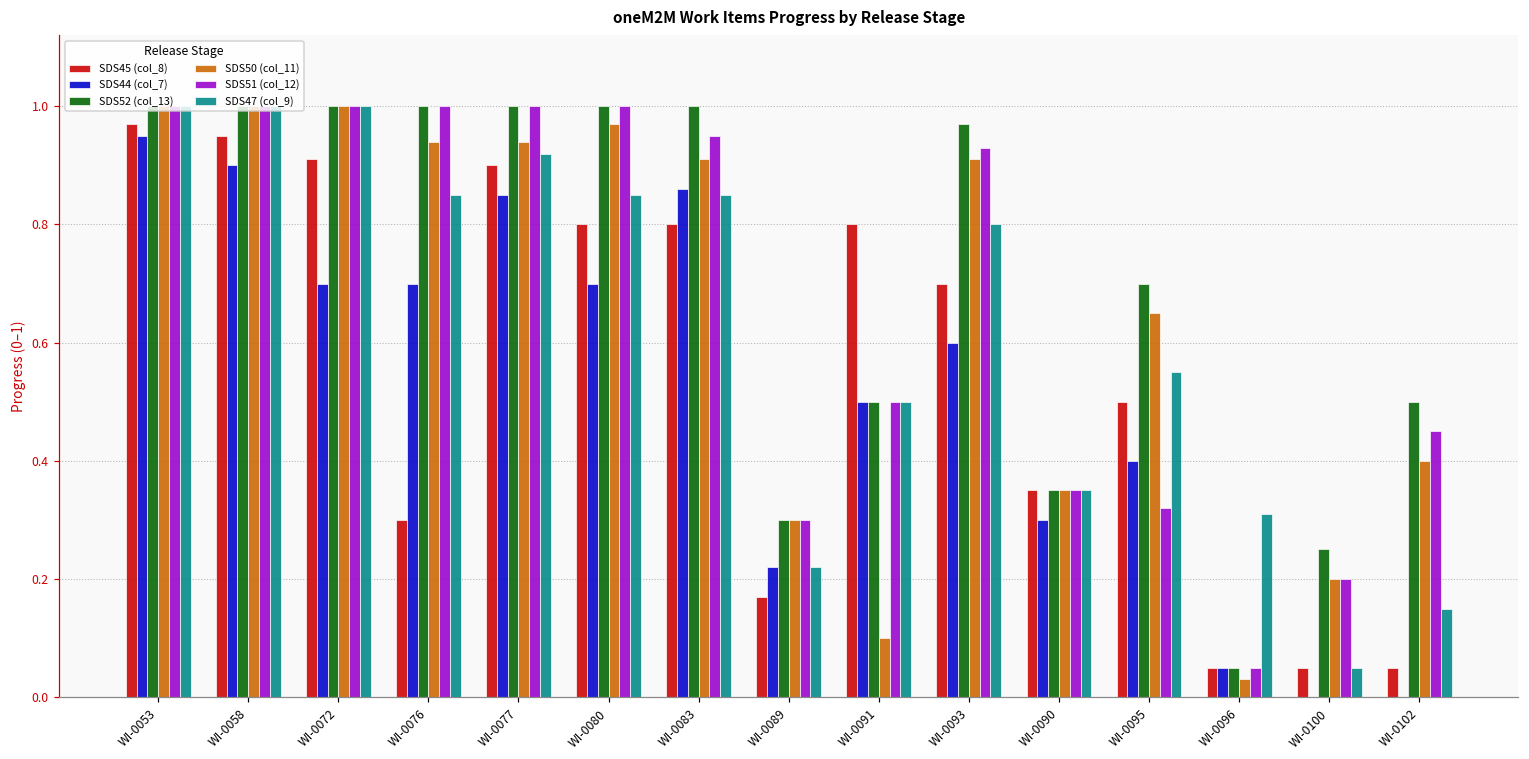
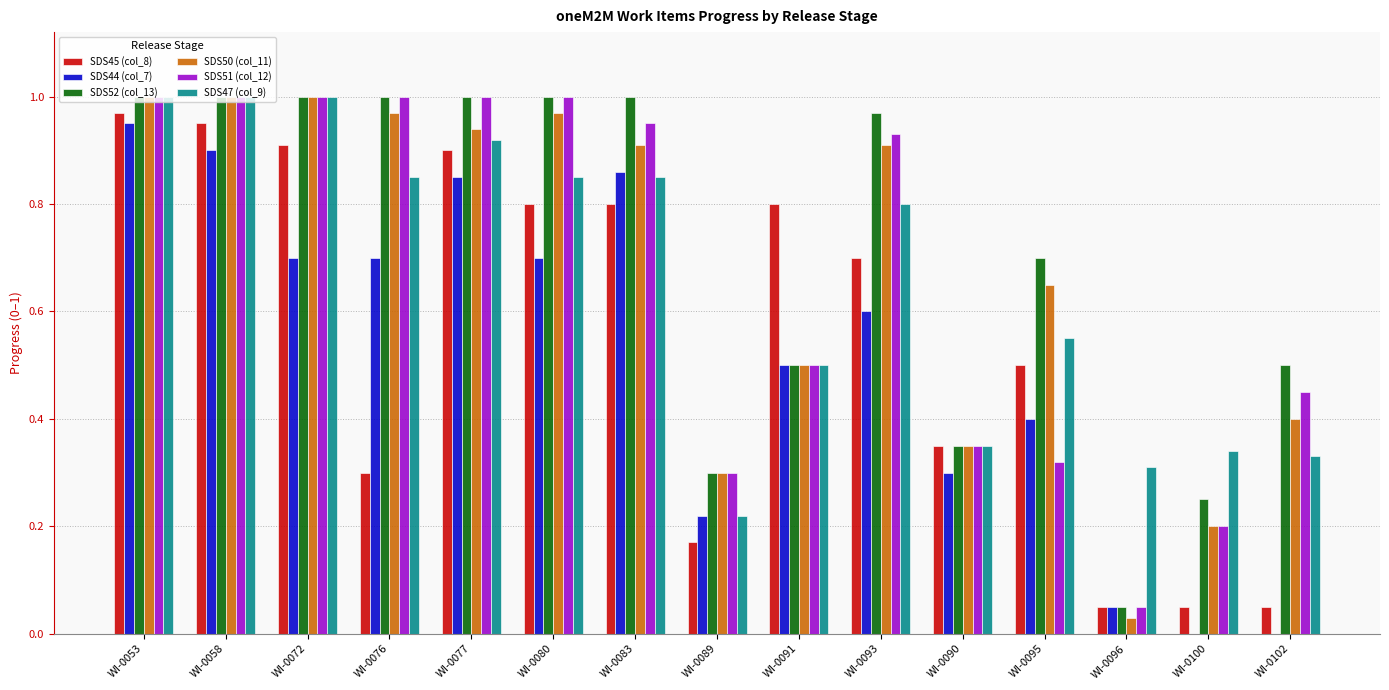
SDS50 (col_11), WI-0076: 0.94 -> 0.97
SDS50 (col_11), WI-0091: 0.1 -> 0.5
SDS47 (col_9), WI-0100: 0.05 -> 0.34
SDS47 (col_9), WI-0102: 0.15 -> 0.33
